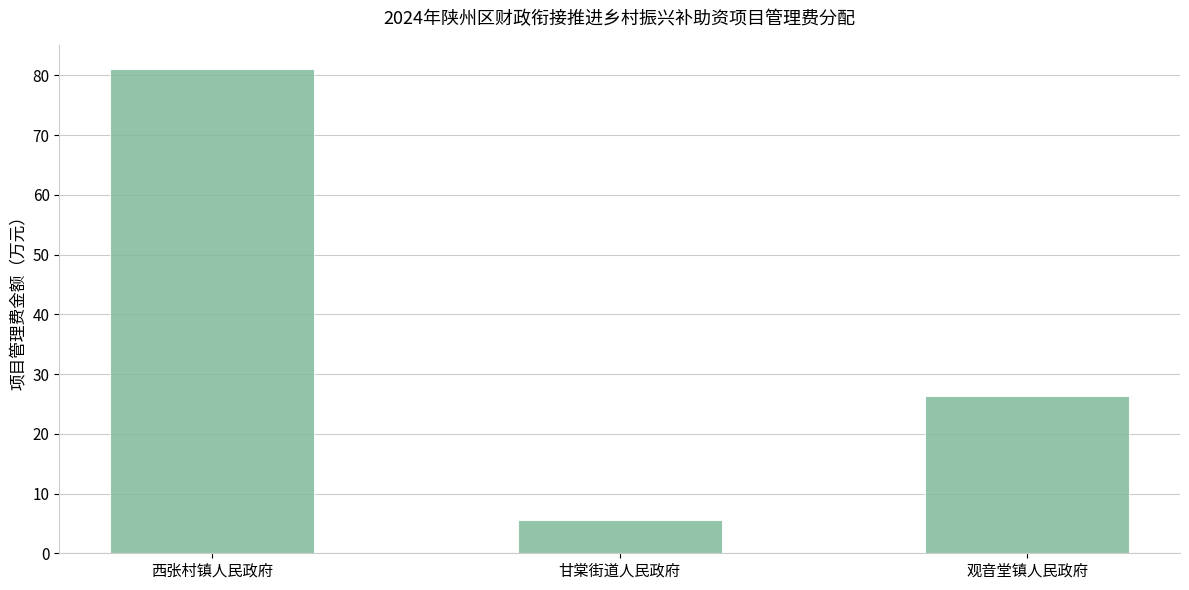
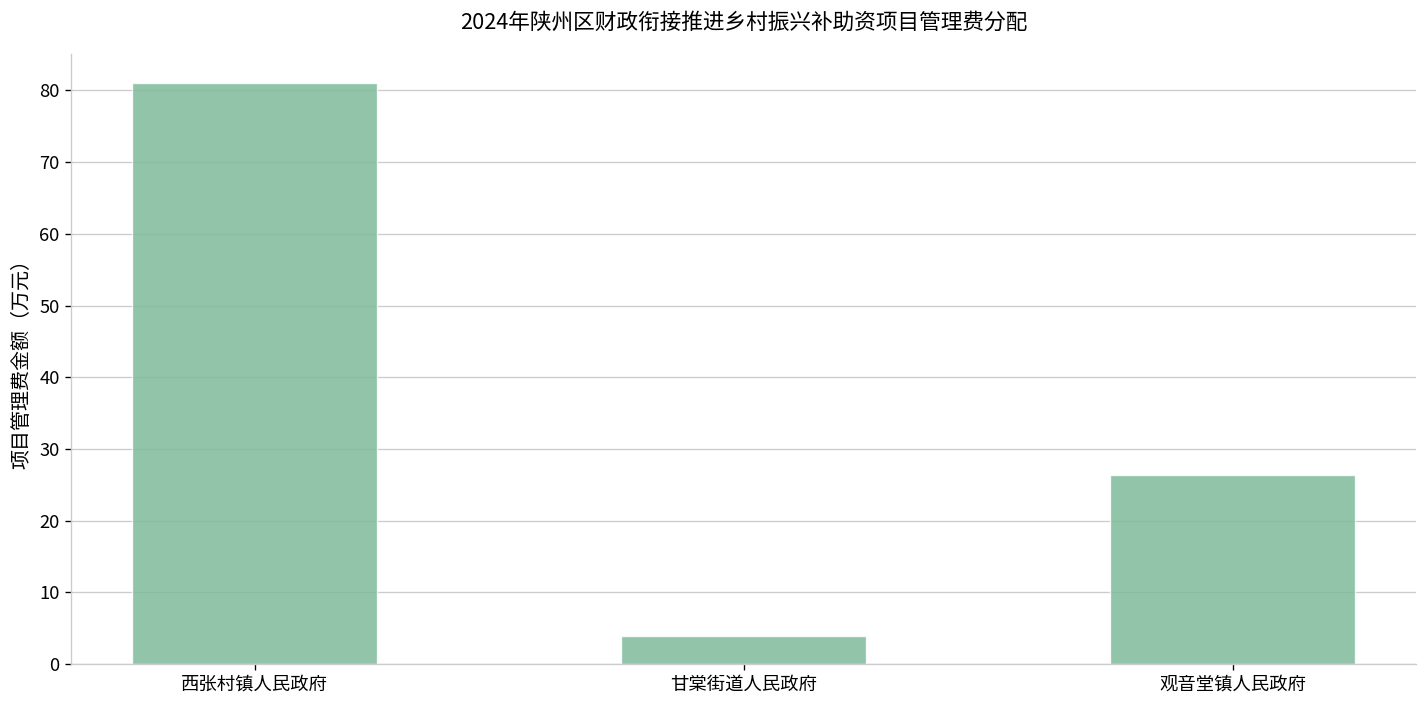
甘棠街道人民政府: 6 -> 4
